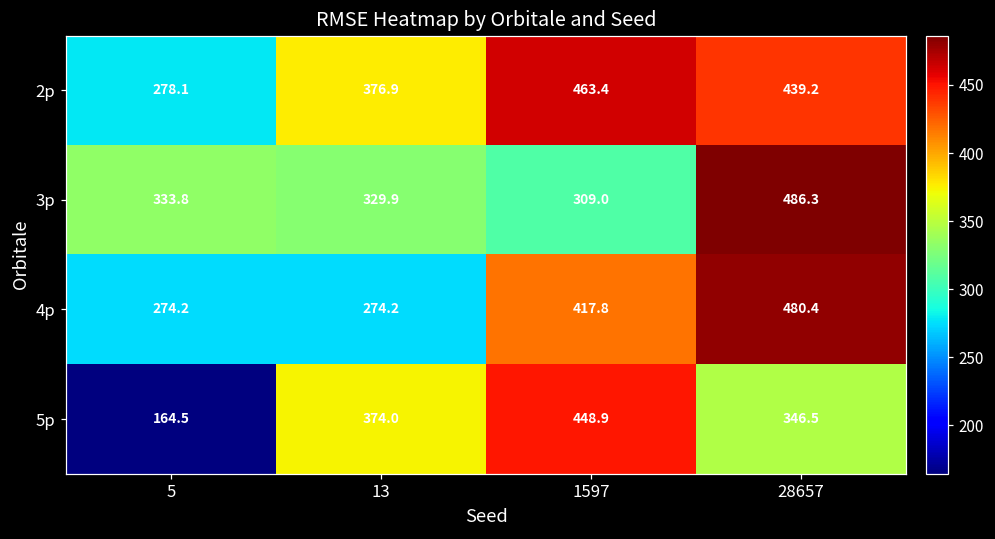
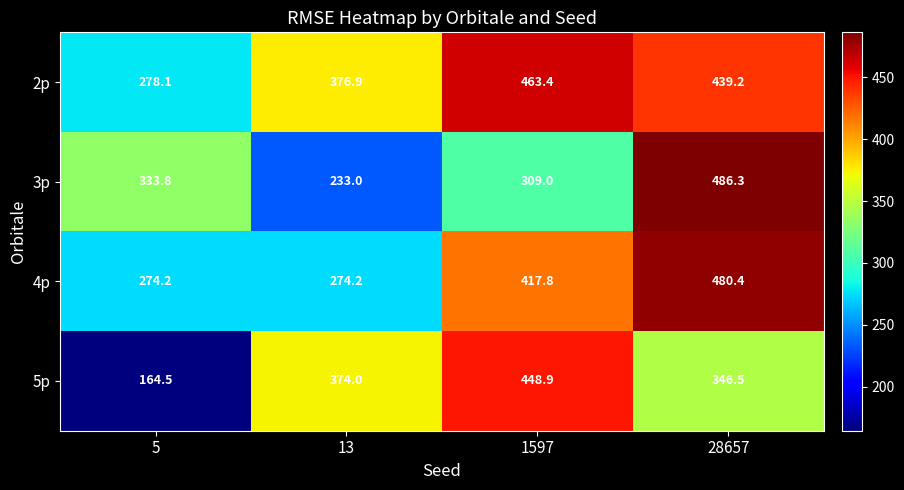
3p, 13: 329.9 -> 233.0
